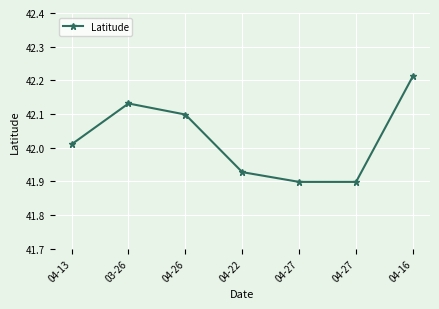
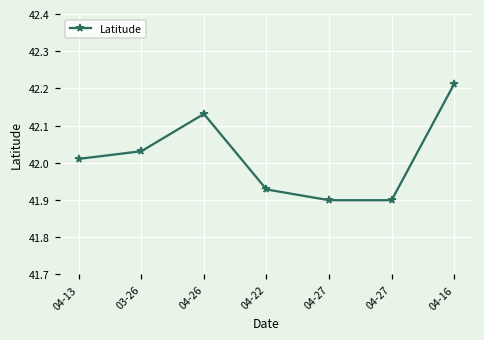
03-26: 42.13 -> 42.03
04-26: 42.10 -> 42.13
